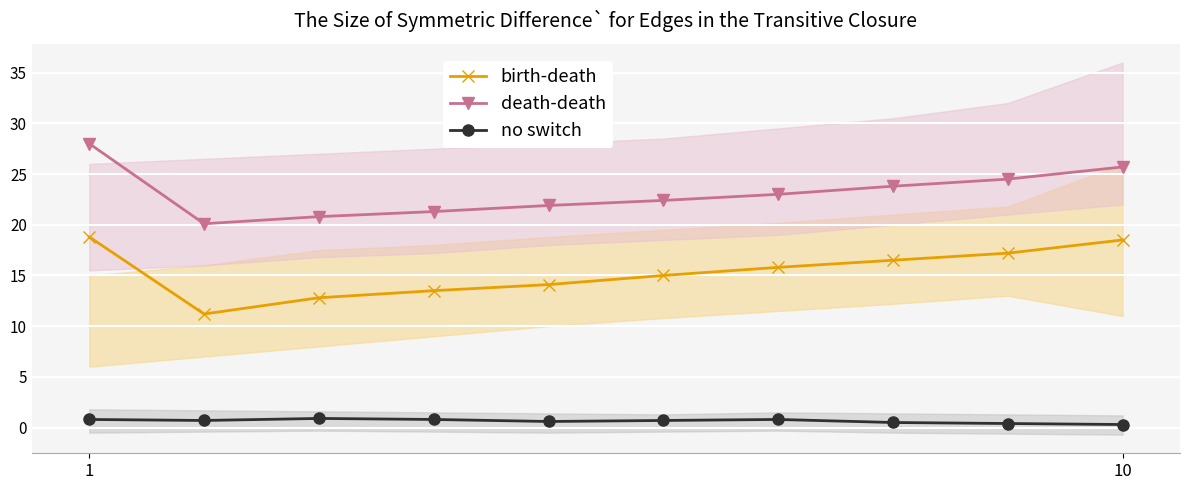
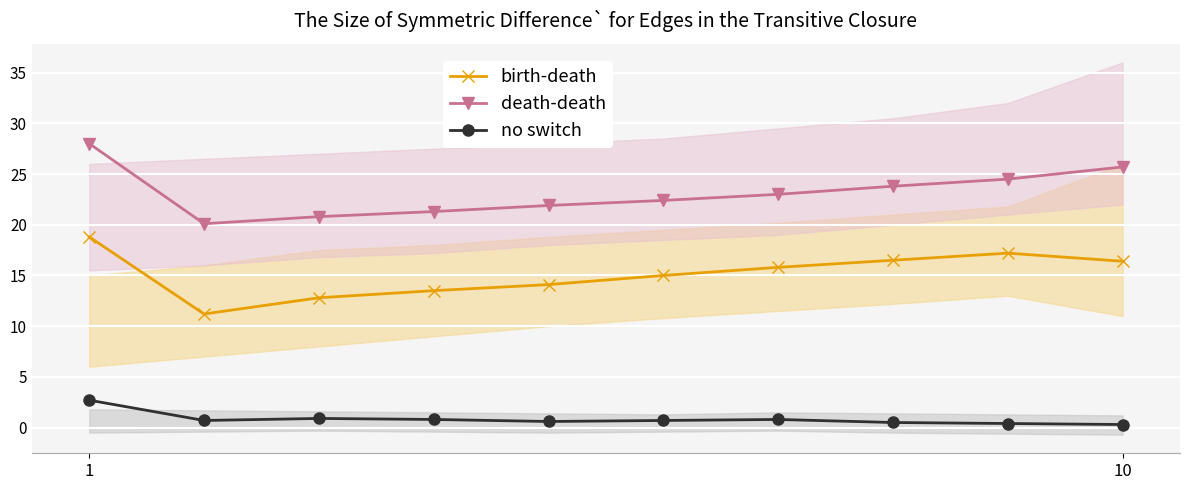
no switch, 1: 0.8 -> 2.7
birth-death, 10: 18.5 -> 16.4
